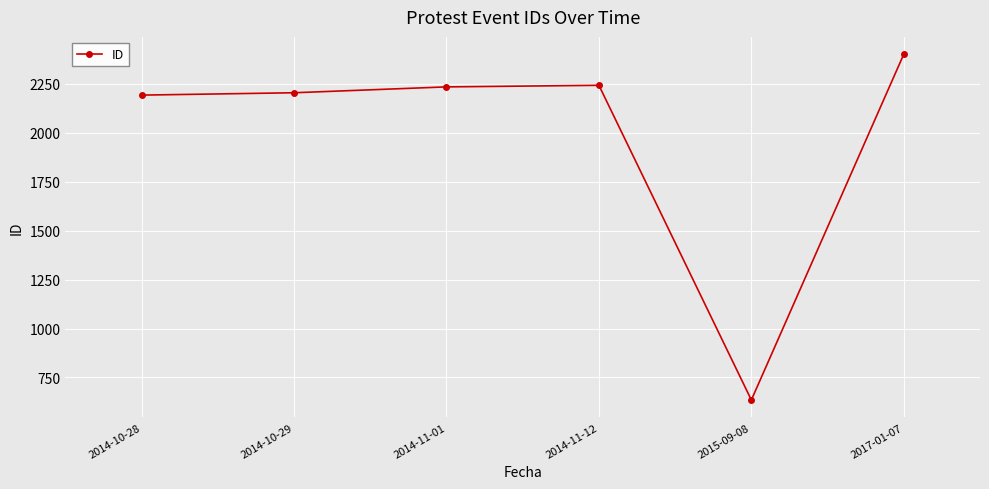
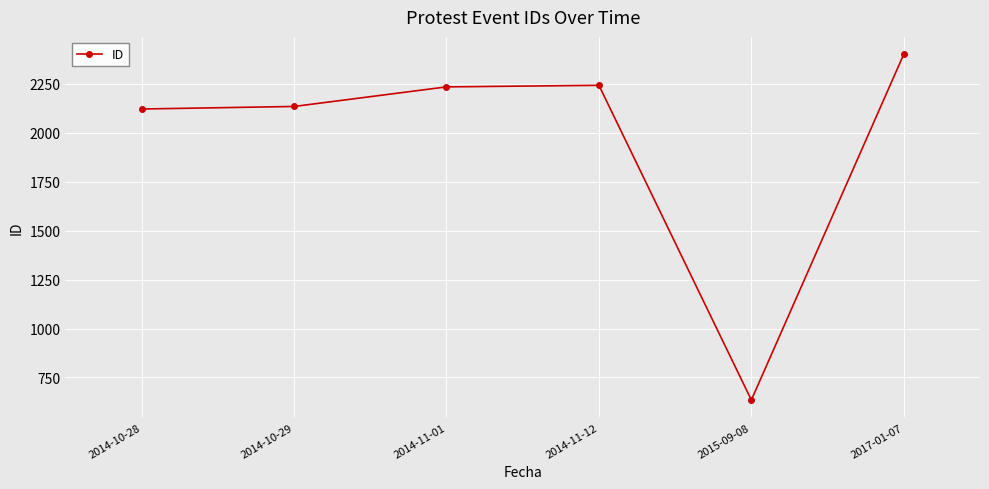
2014-10-28: 2190 -> 2120
2014-10-29: 2200 -> 2130
